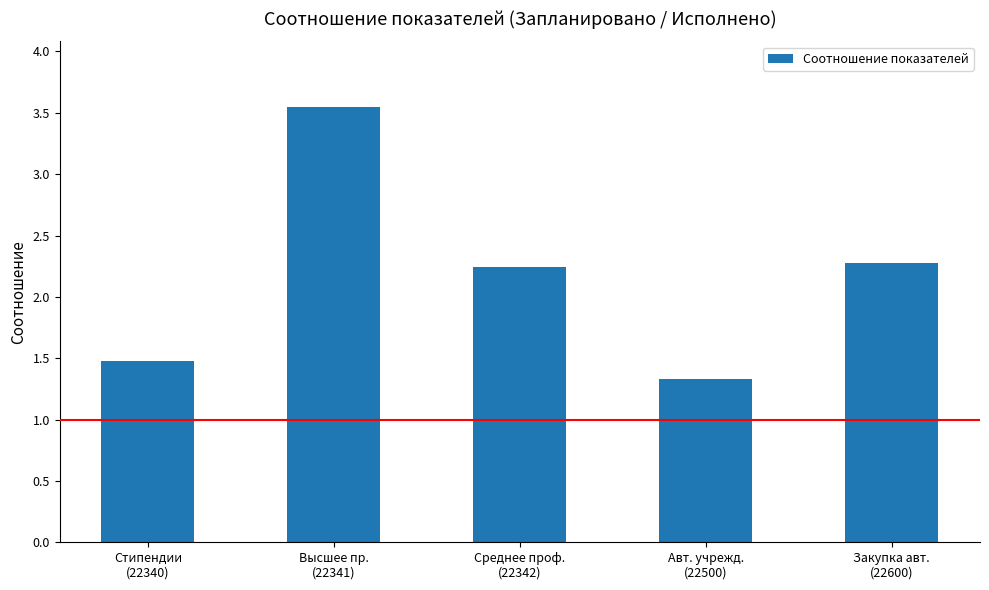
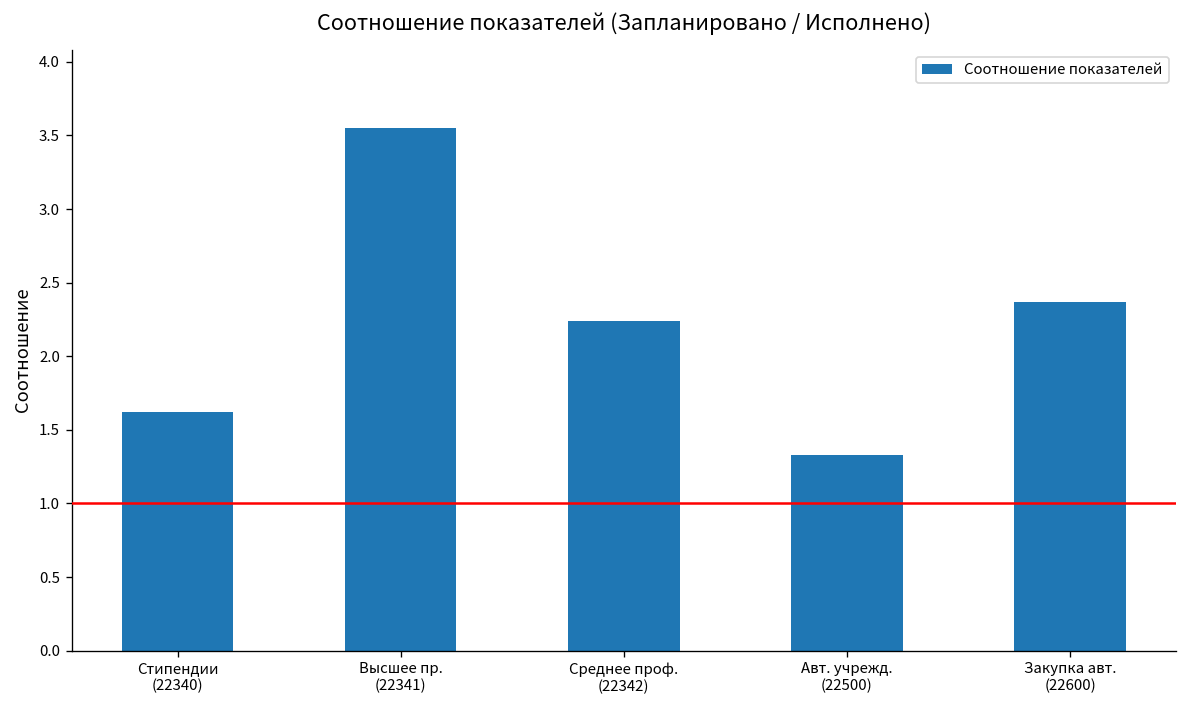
Стипендии (22340): 1.48 -> 1.62
Закупка авт. (22600): 2.28 -> 2.37
